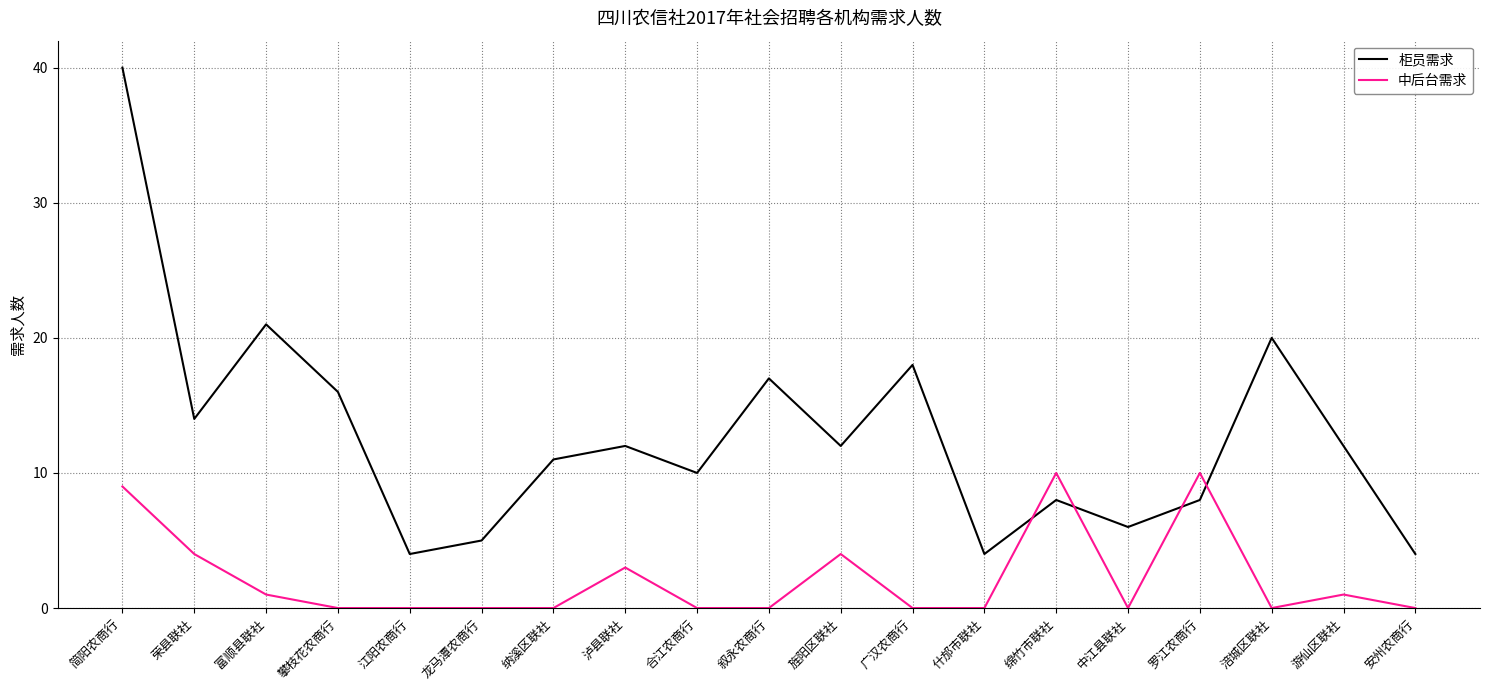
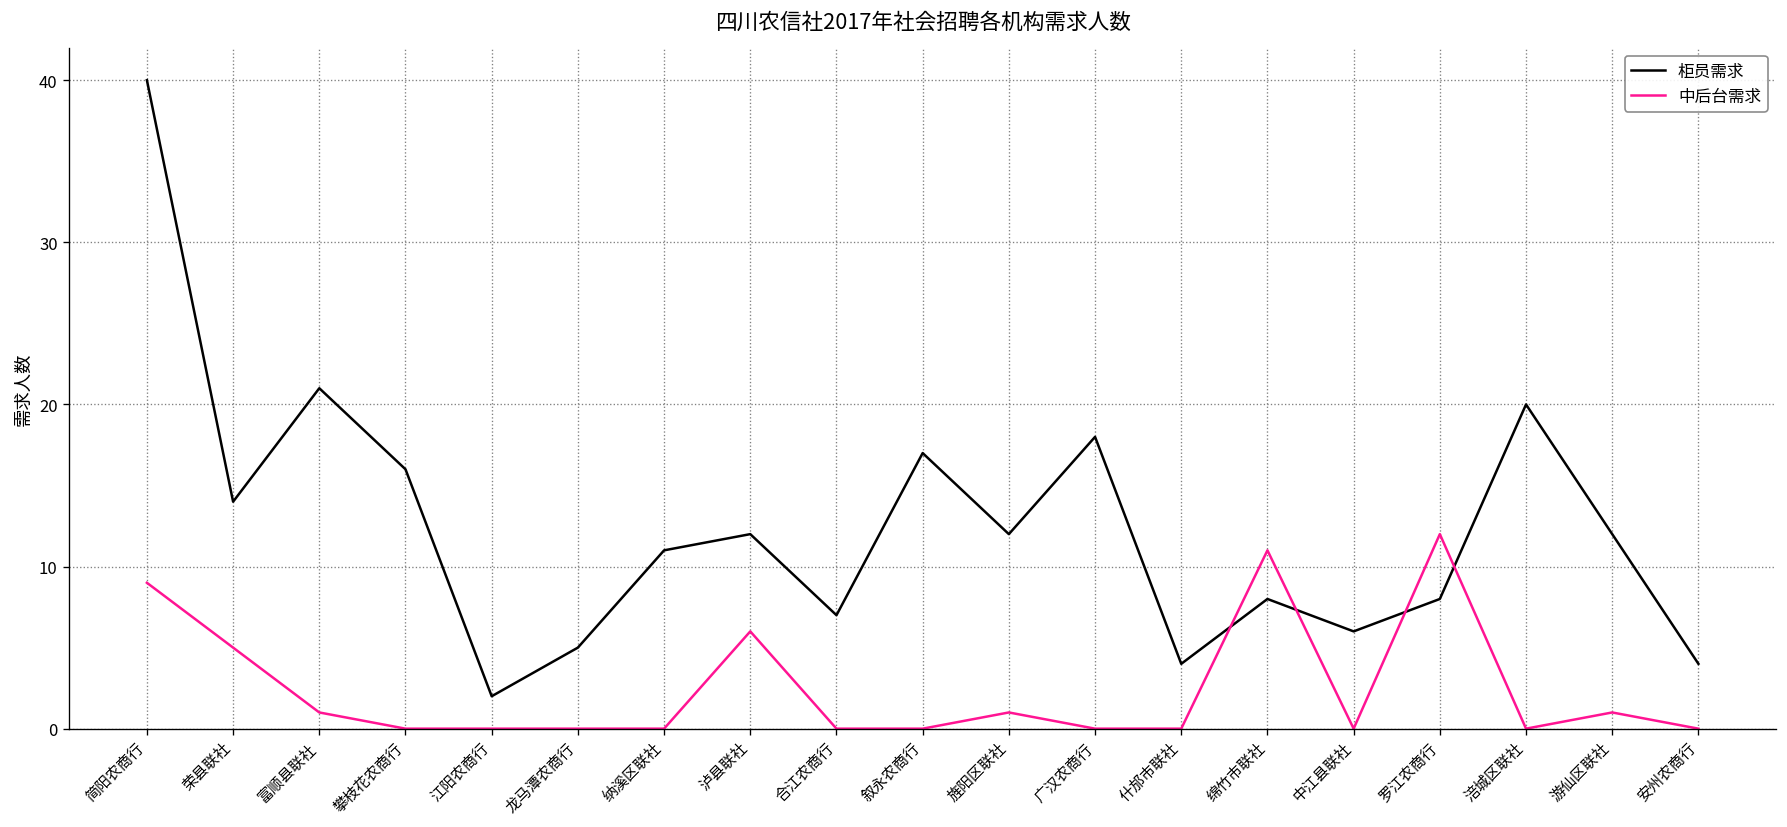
中后台需求, 荣县联社: 4 -> 5
柜员需求, 江阳农商行: 4 -> 2
中后台需求, 泸县联社: 3 -> 6
柜员需求, 合江农商行: 10 -> 7
中后台需求, 旌阳区联社: 4 -> 1
中后台需求, 绵竹市联社: 10 -> 11
中后台需求, 罗江农商行: 10 -> 12
